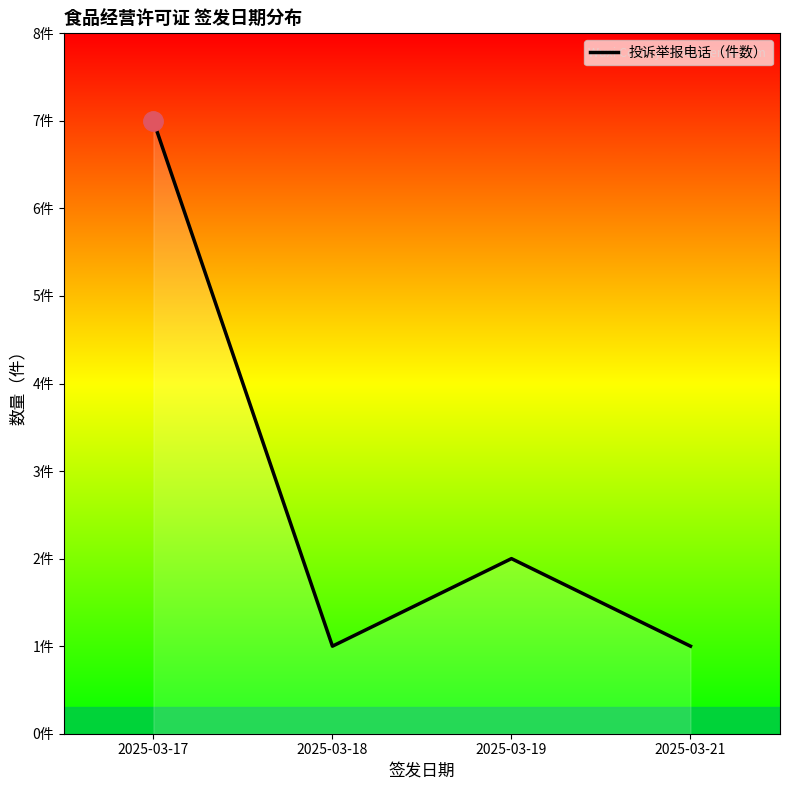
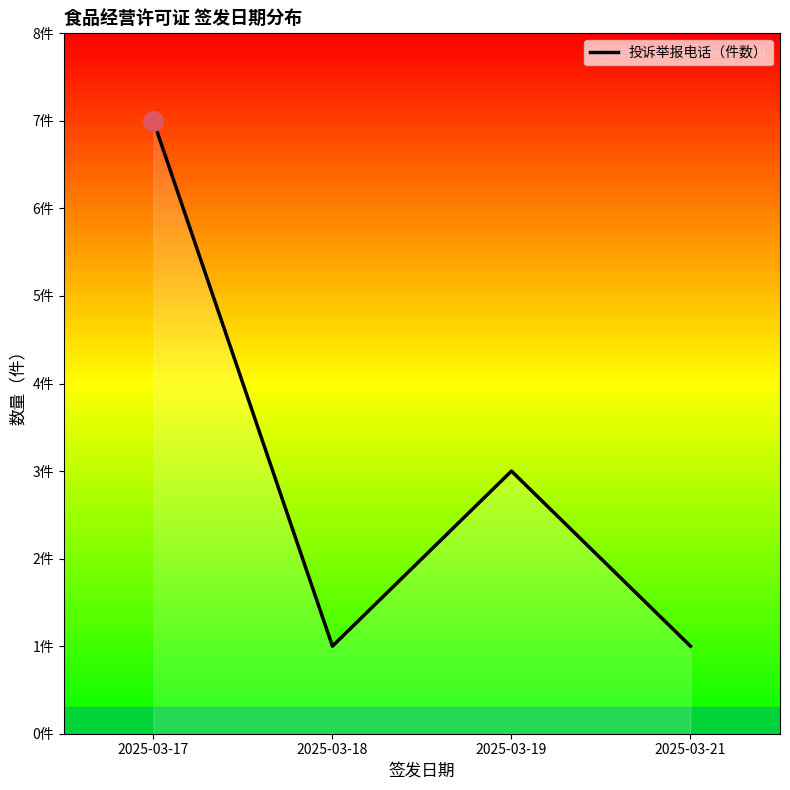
投诉举报电话（件数）, 2025-03-19: 2件 -> 3件
